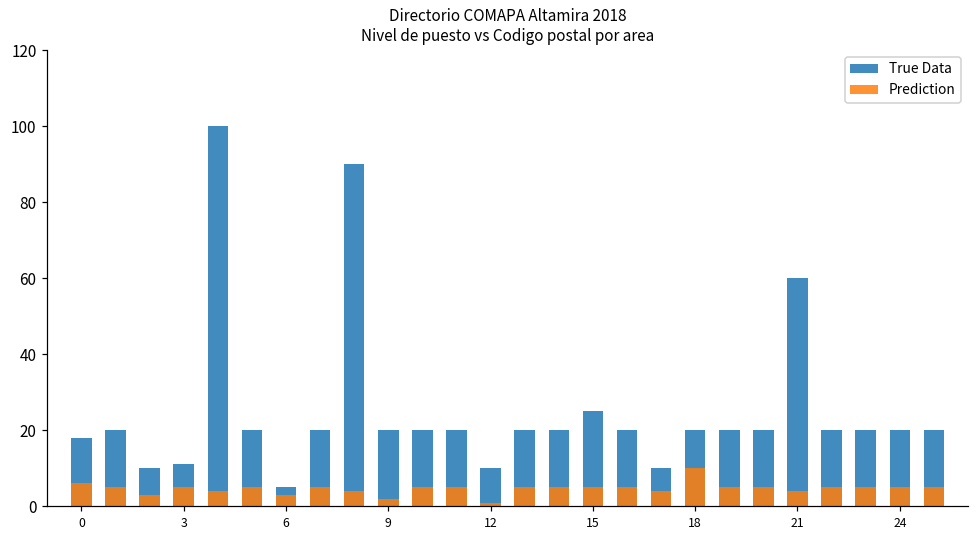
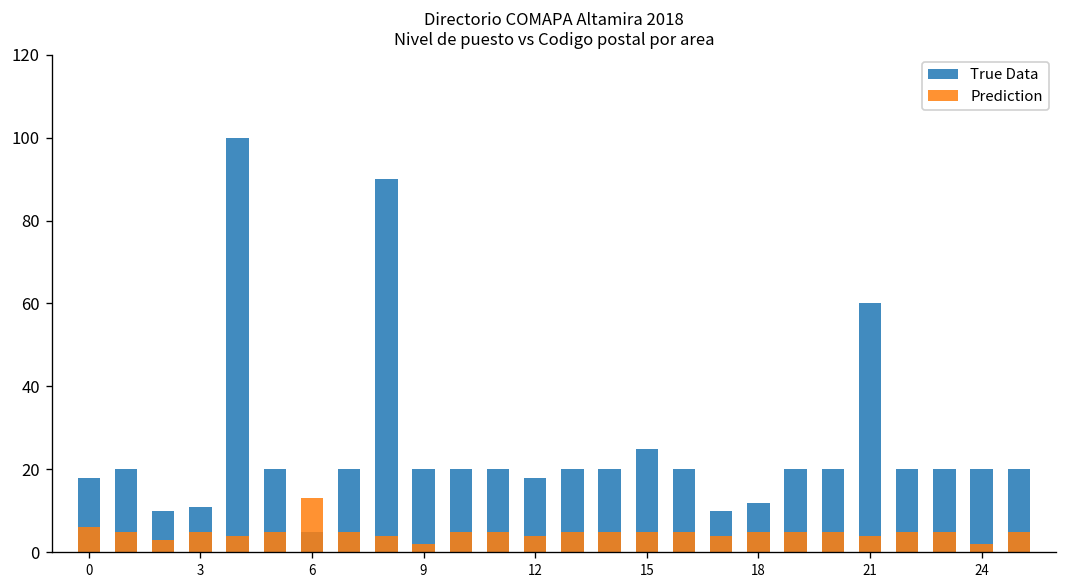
Prediction, 6: 3 -> 13
True Data, 12: 10 -> 18
Prediction, 12: 1 -> 4
True Data, 18: 20 -> 12
Prediction, 18: 10 -> 5
Prediction, 24: 5 -> 2
